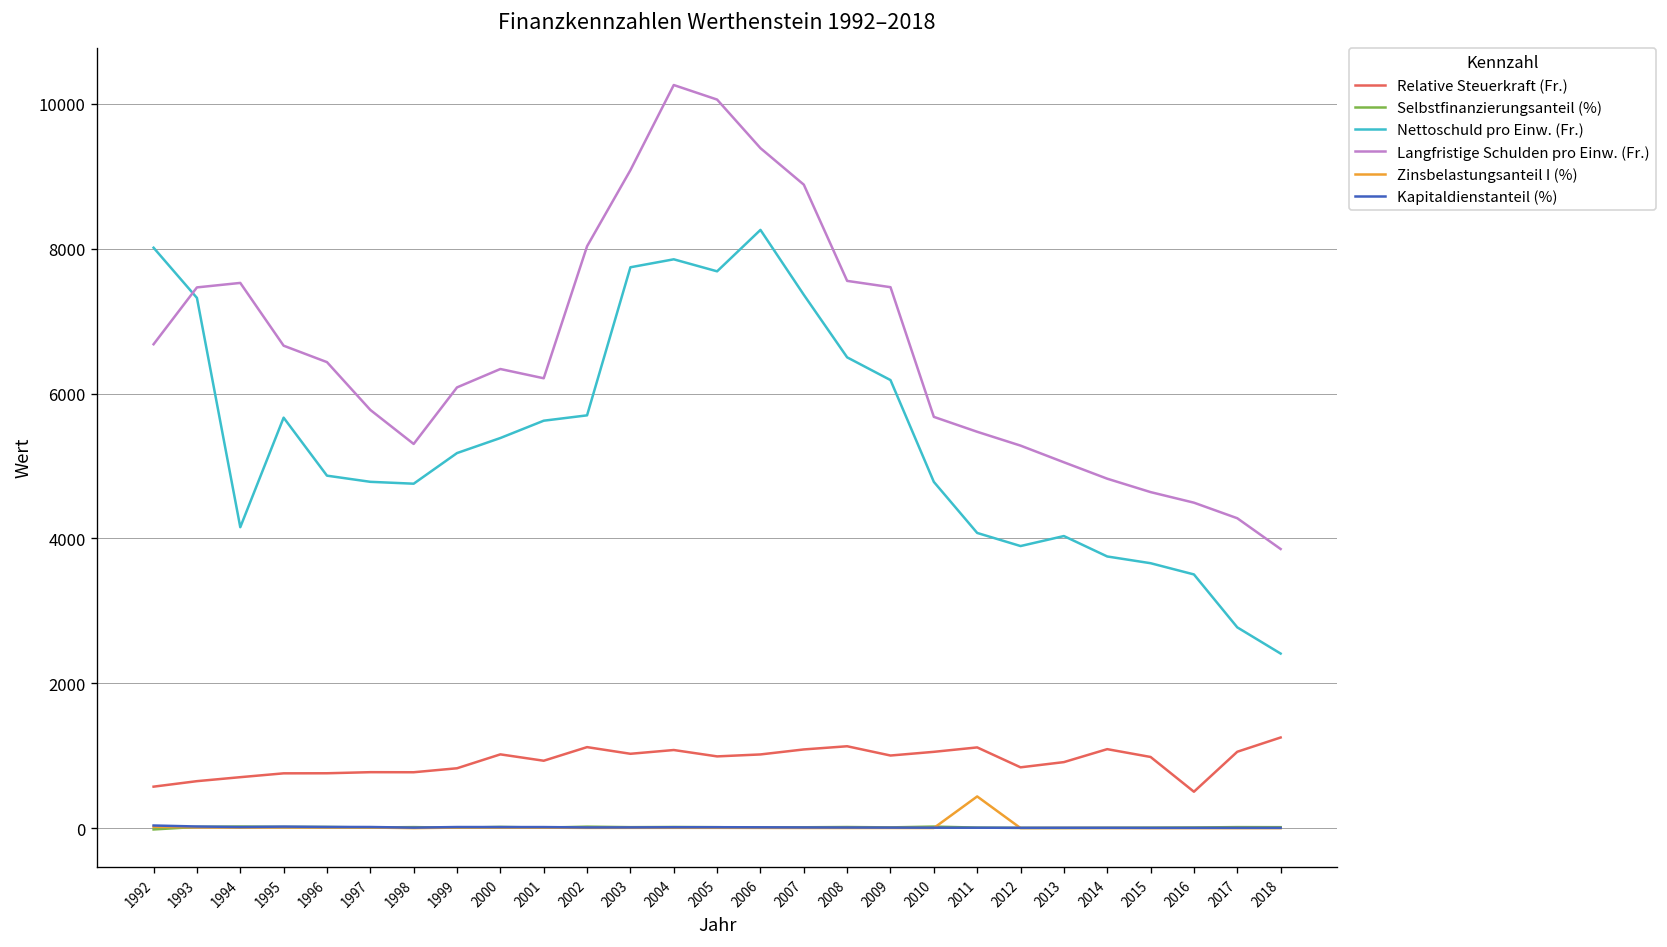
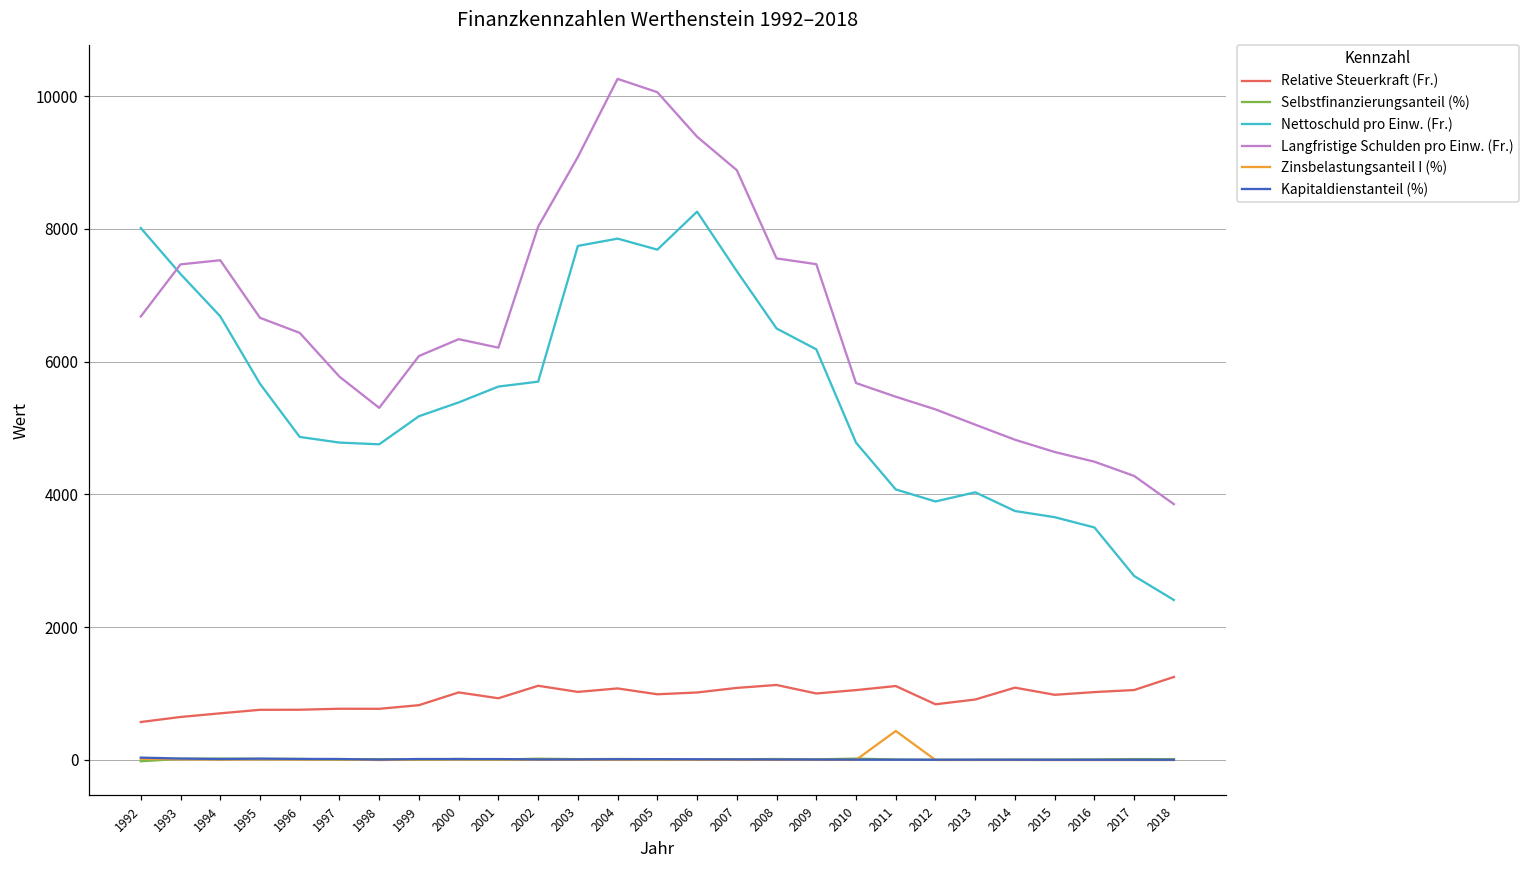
Nettoschuld pro Einw. (Fr.), 1994: 4200 -> 6700
Relative Steuerkraft (Fr.), 2016: 500 -> 1000
